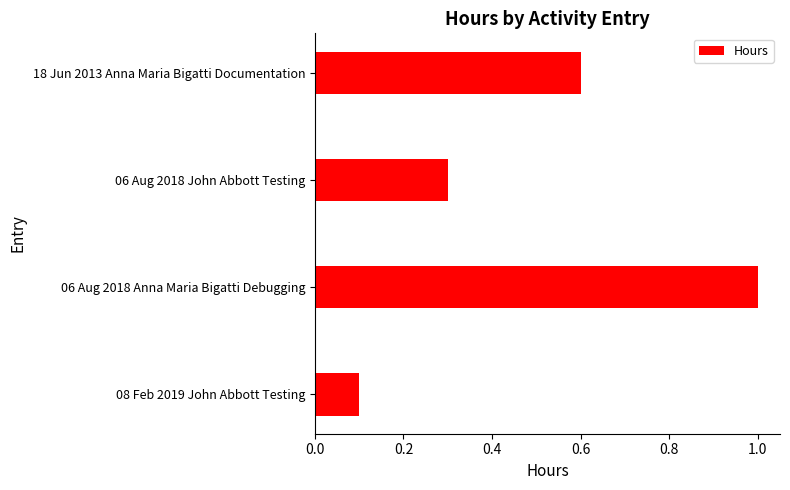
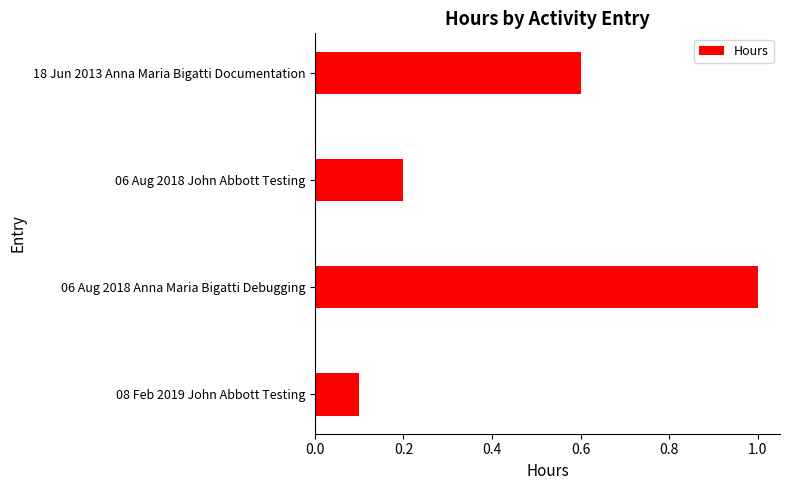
06 Aug 2018 John Abbott Testing: 0.3 -> 0.2
